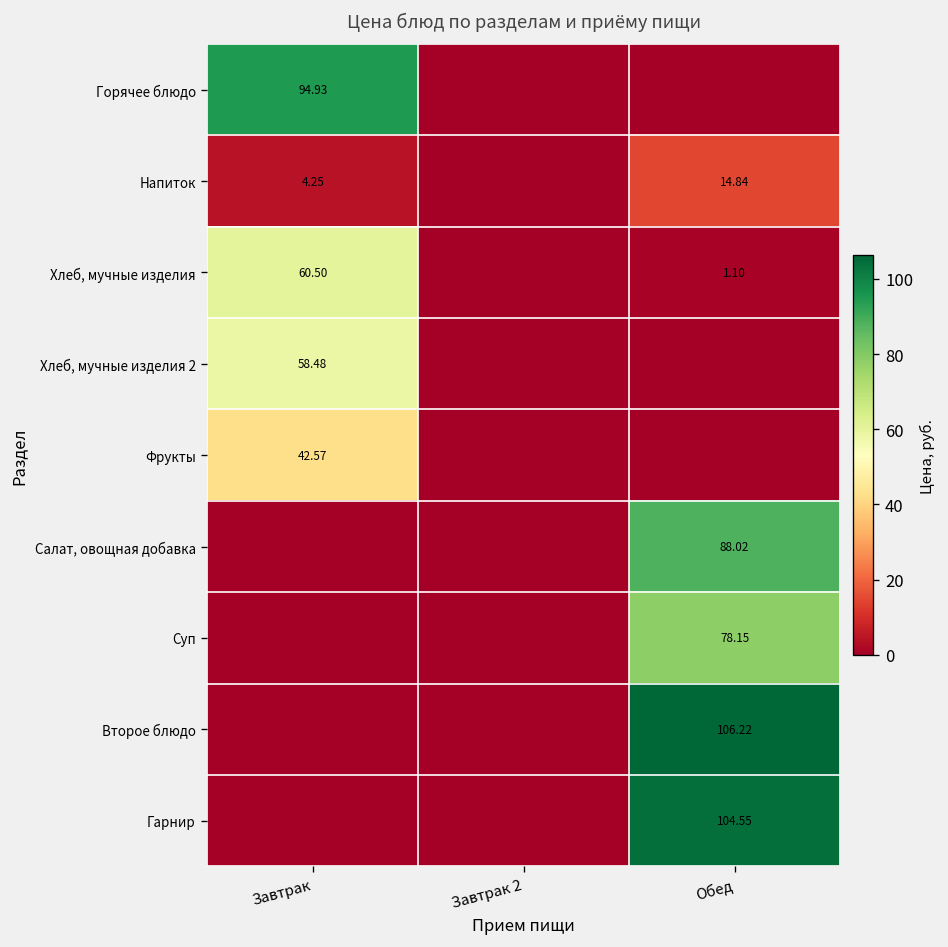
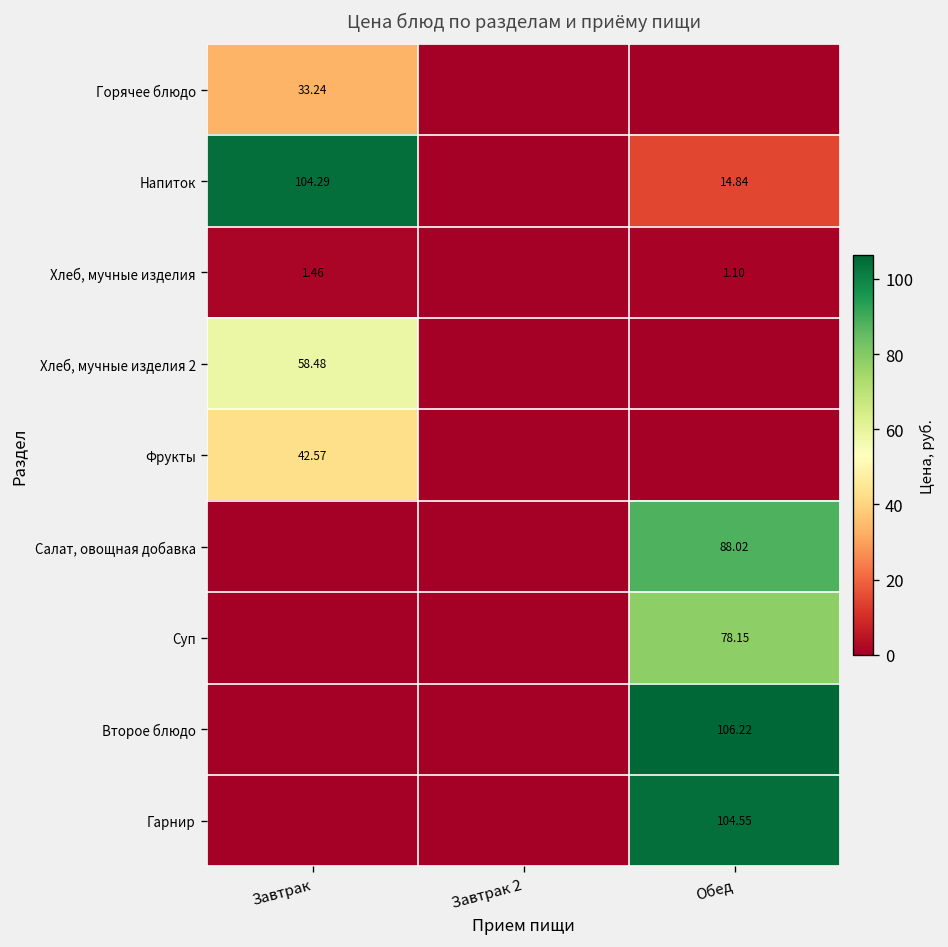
Горячее блюдо, Завтрак: 94.93 -> 33.24
Напиток, Завтрак: 4.25 -> 104.29
Хлеб, мучные изделия, Завтрак: 60.50 -> 1.46
